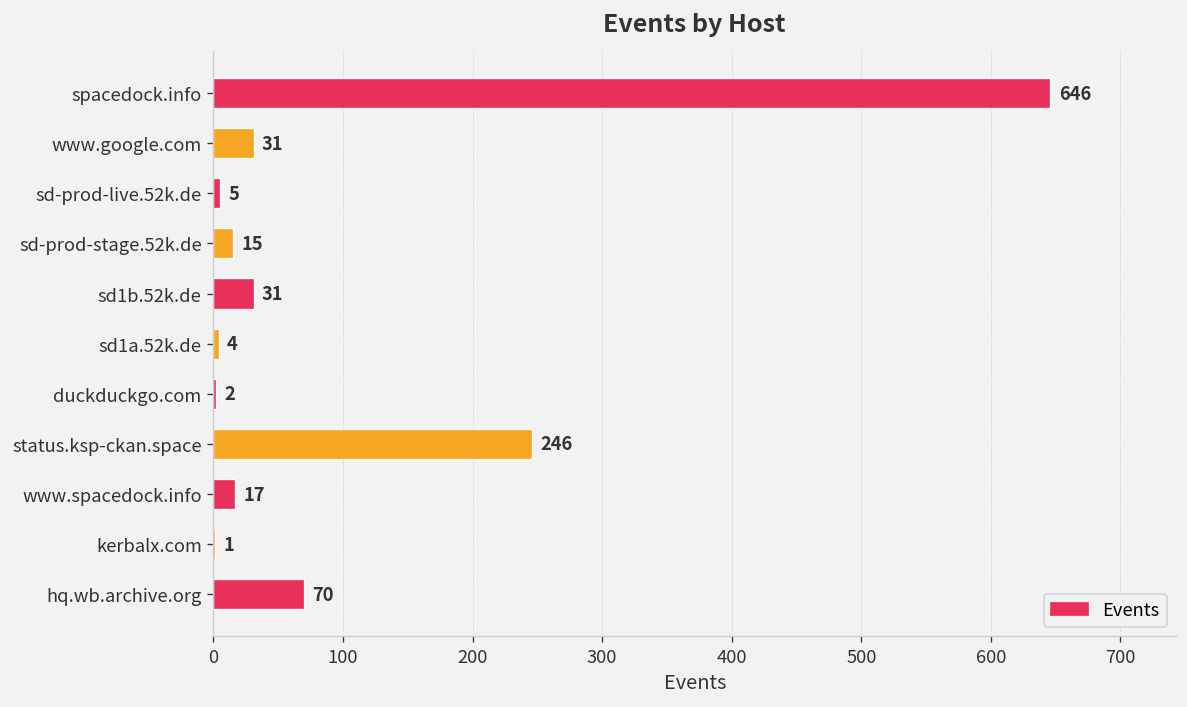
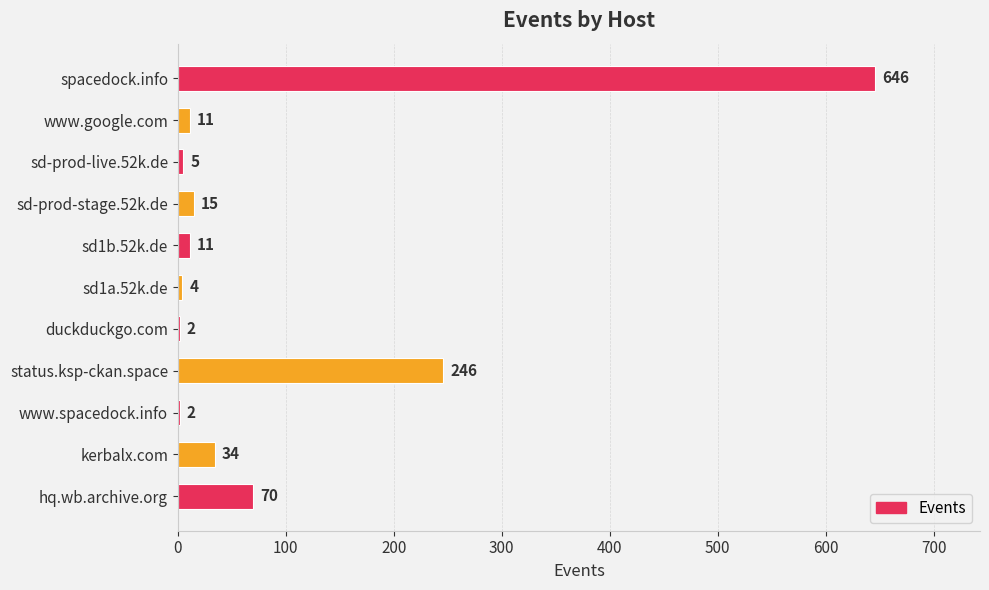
www.google.com: 31 -> 11
sd1b.52k.de: 31 -> 11
www.spacedock.info: 17 -> 2
kerbalx.com: 1 -> 34
